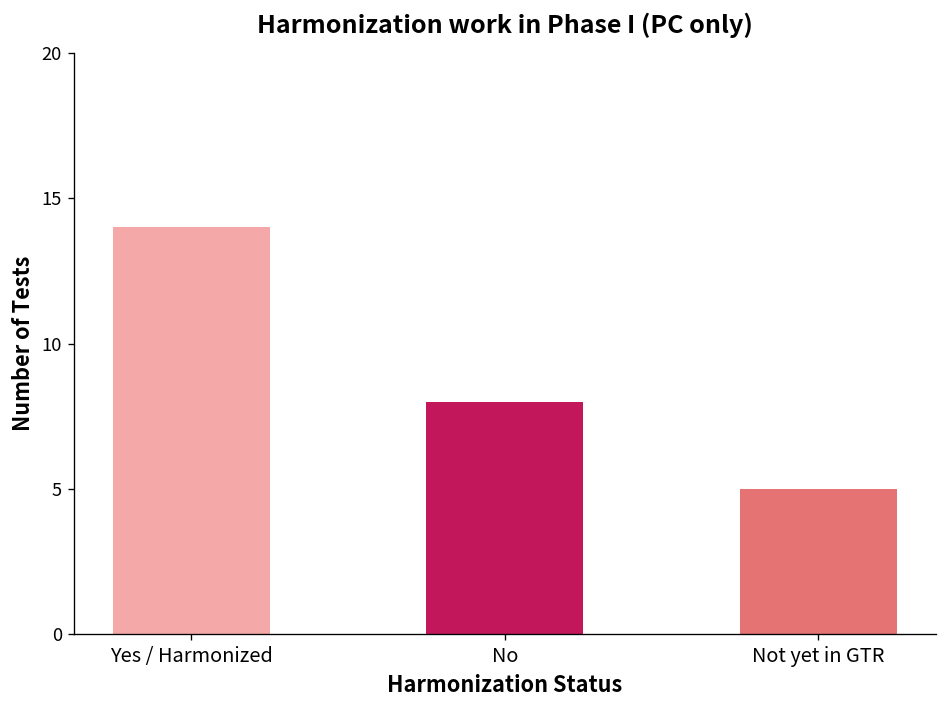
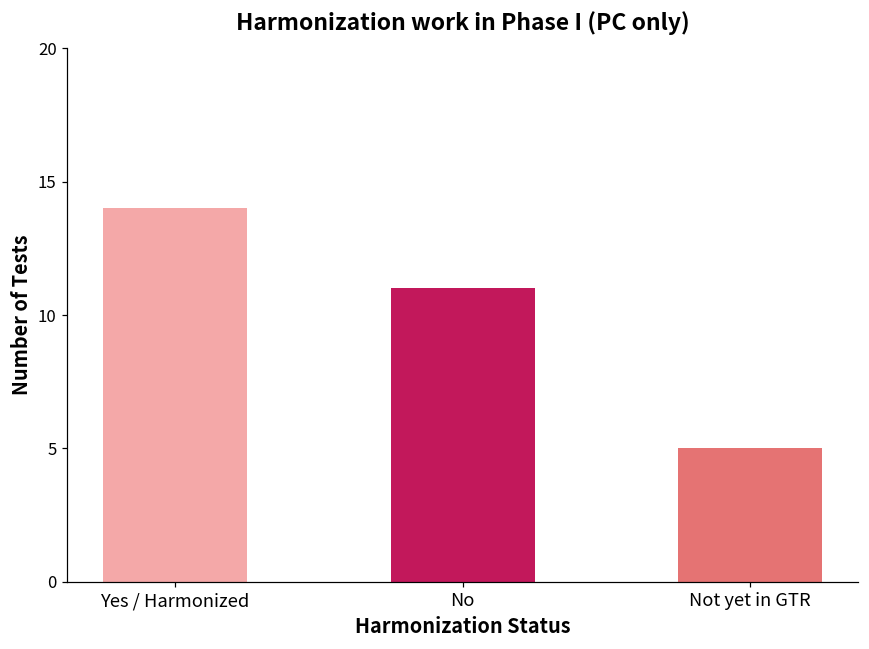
No: 8 -> 11
